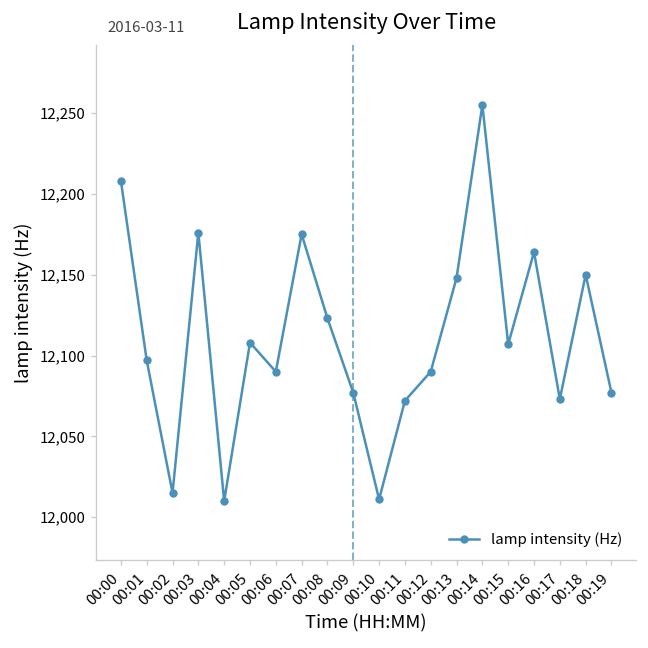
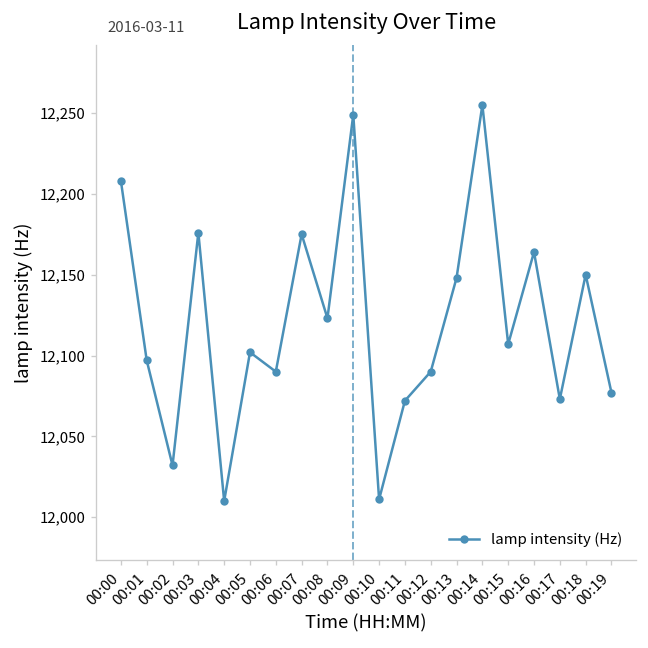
00:02: 12,015 -> 12,032
00:05: 12,108 -> 12,102
00:09: 12,077 -> 12,249
